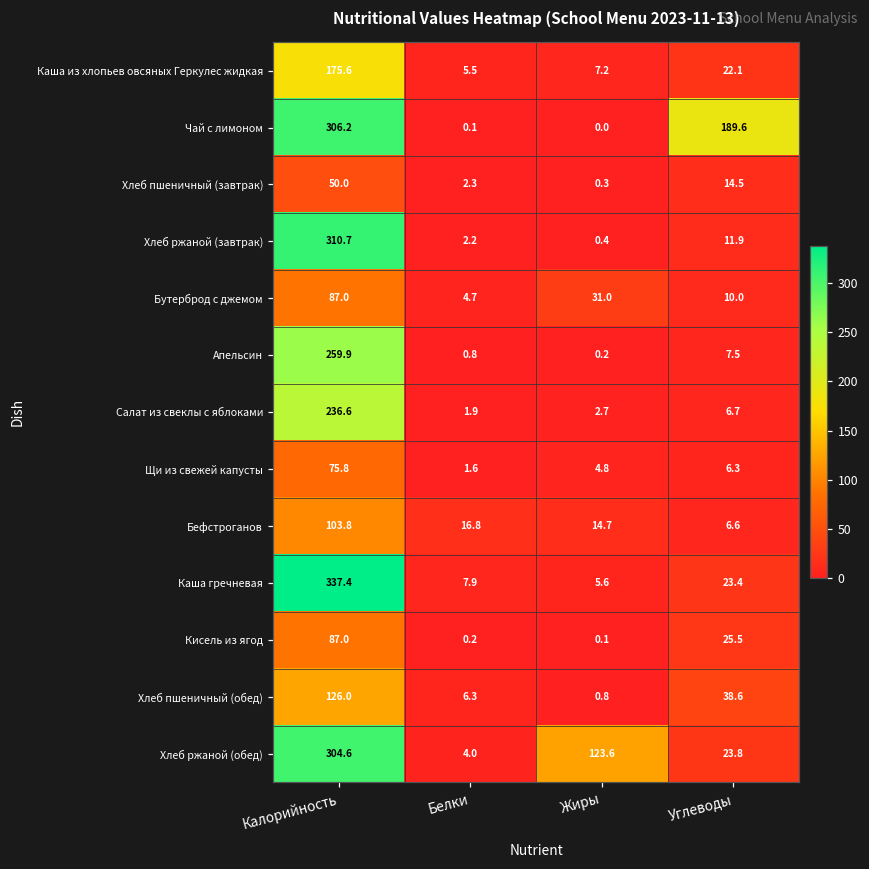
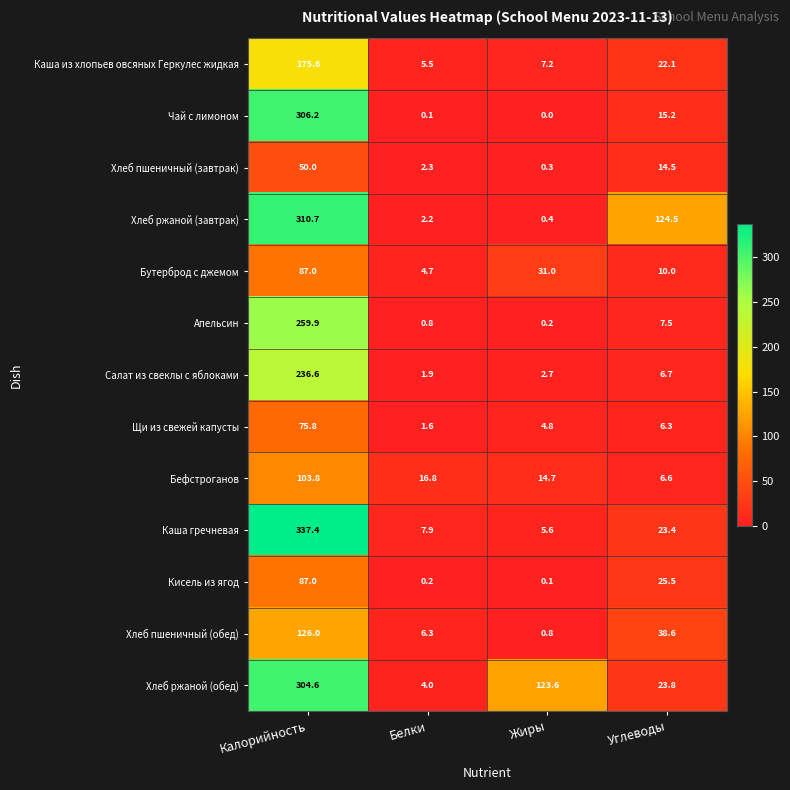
Чай с лимоном, Углеводы: 189.6 -> 15.2
Хлеб ржаной (завтрак), Углеводы: 11.9 -> 124.5
